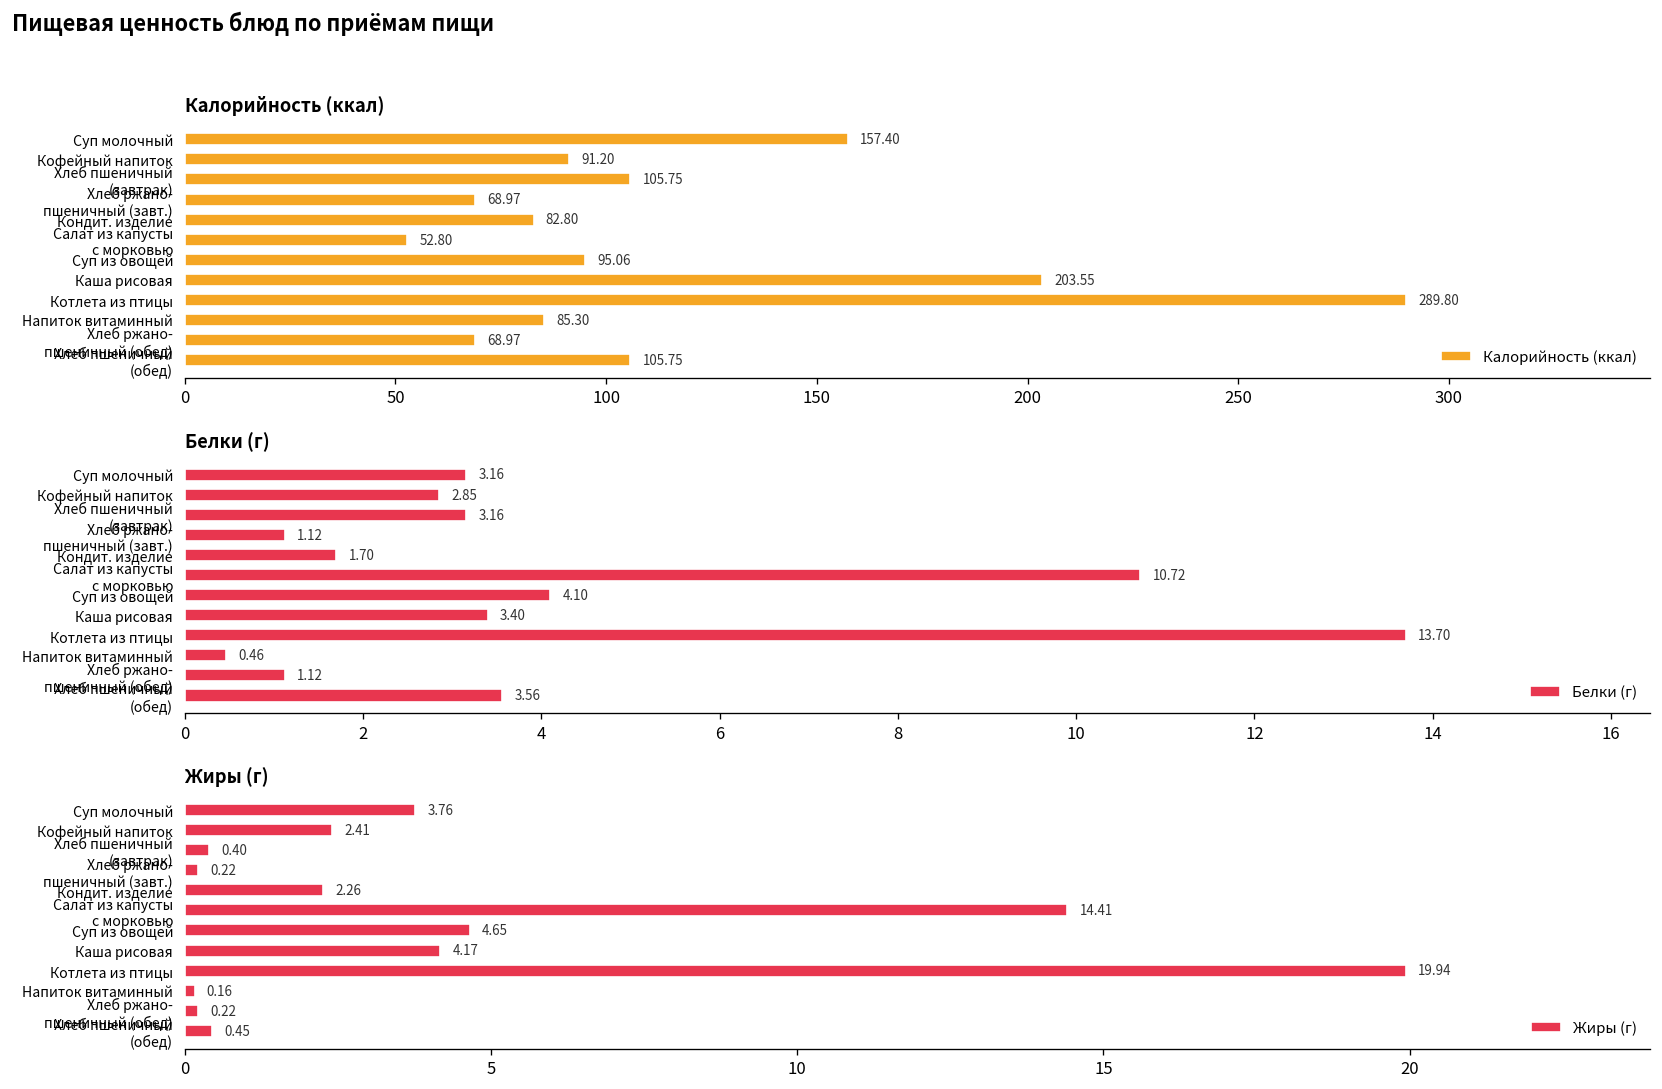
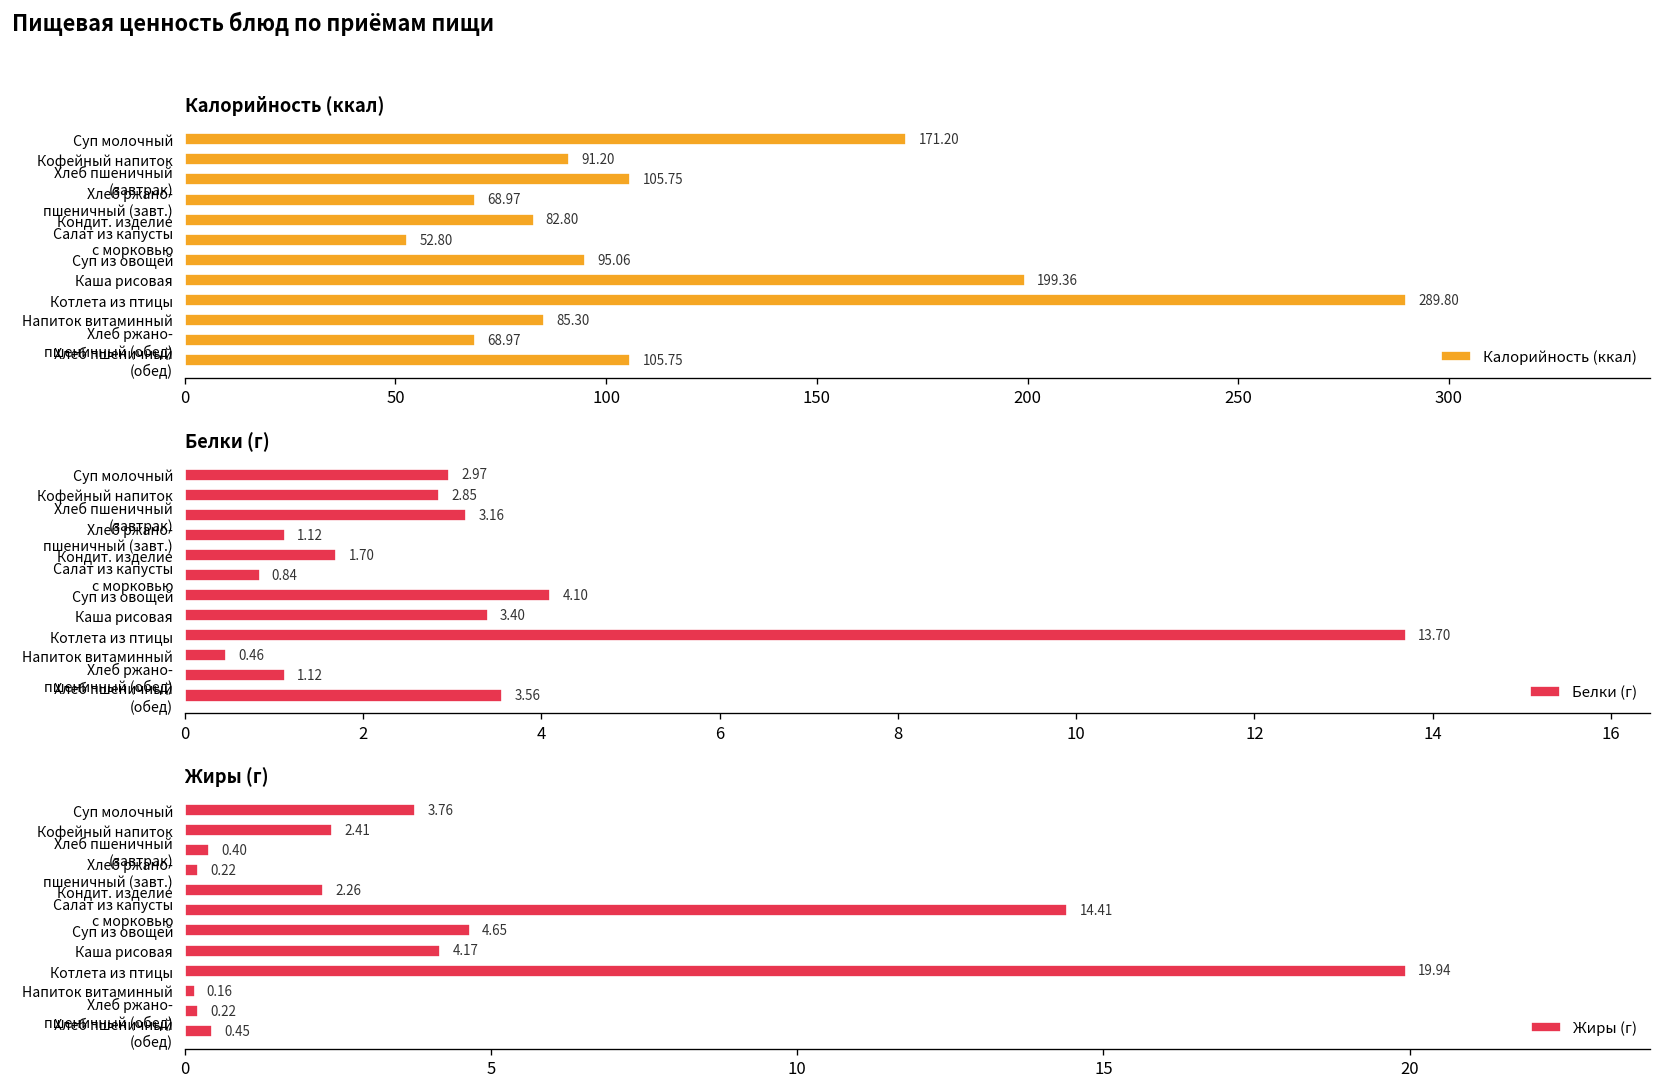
Калорийность (ккал), Суп молочный: 157.40 -> 171.20
Калорийность (ккал), Каша рисовая: 203.55 -> 199.36
Белки (г), Суп молочный: 3.16 -> 2.97
Белки (г), Салат из капусты с морковью: 10.72 -> 0.84
